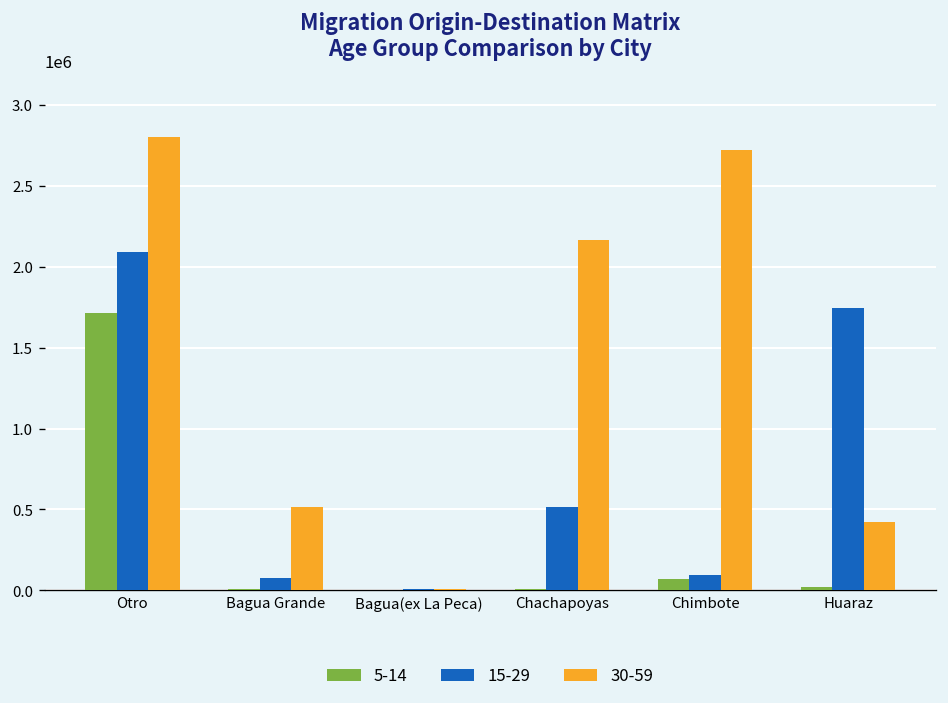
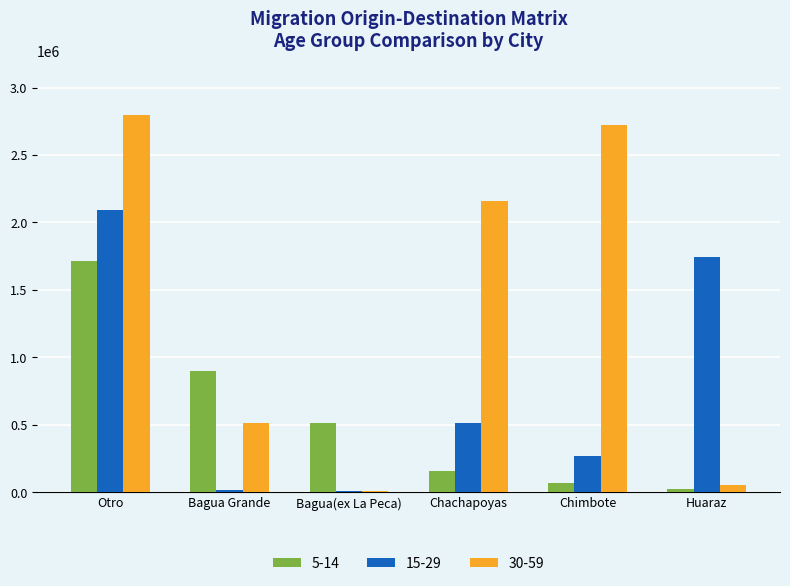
5-14, Bagua Grande: 10000 -> 900000
15-29, Bagua Grande: 80000 -> 10000
5-14, Bagua(ex La Peca): 0 -> 520000
5-14, Chachapoyas: 10000 -> 150000
15-29, Chimbote: 100000 -> 270000
30-59, Huaraz: 420000 -> 50000
